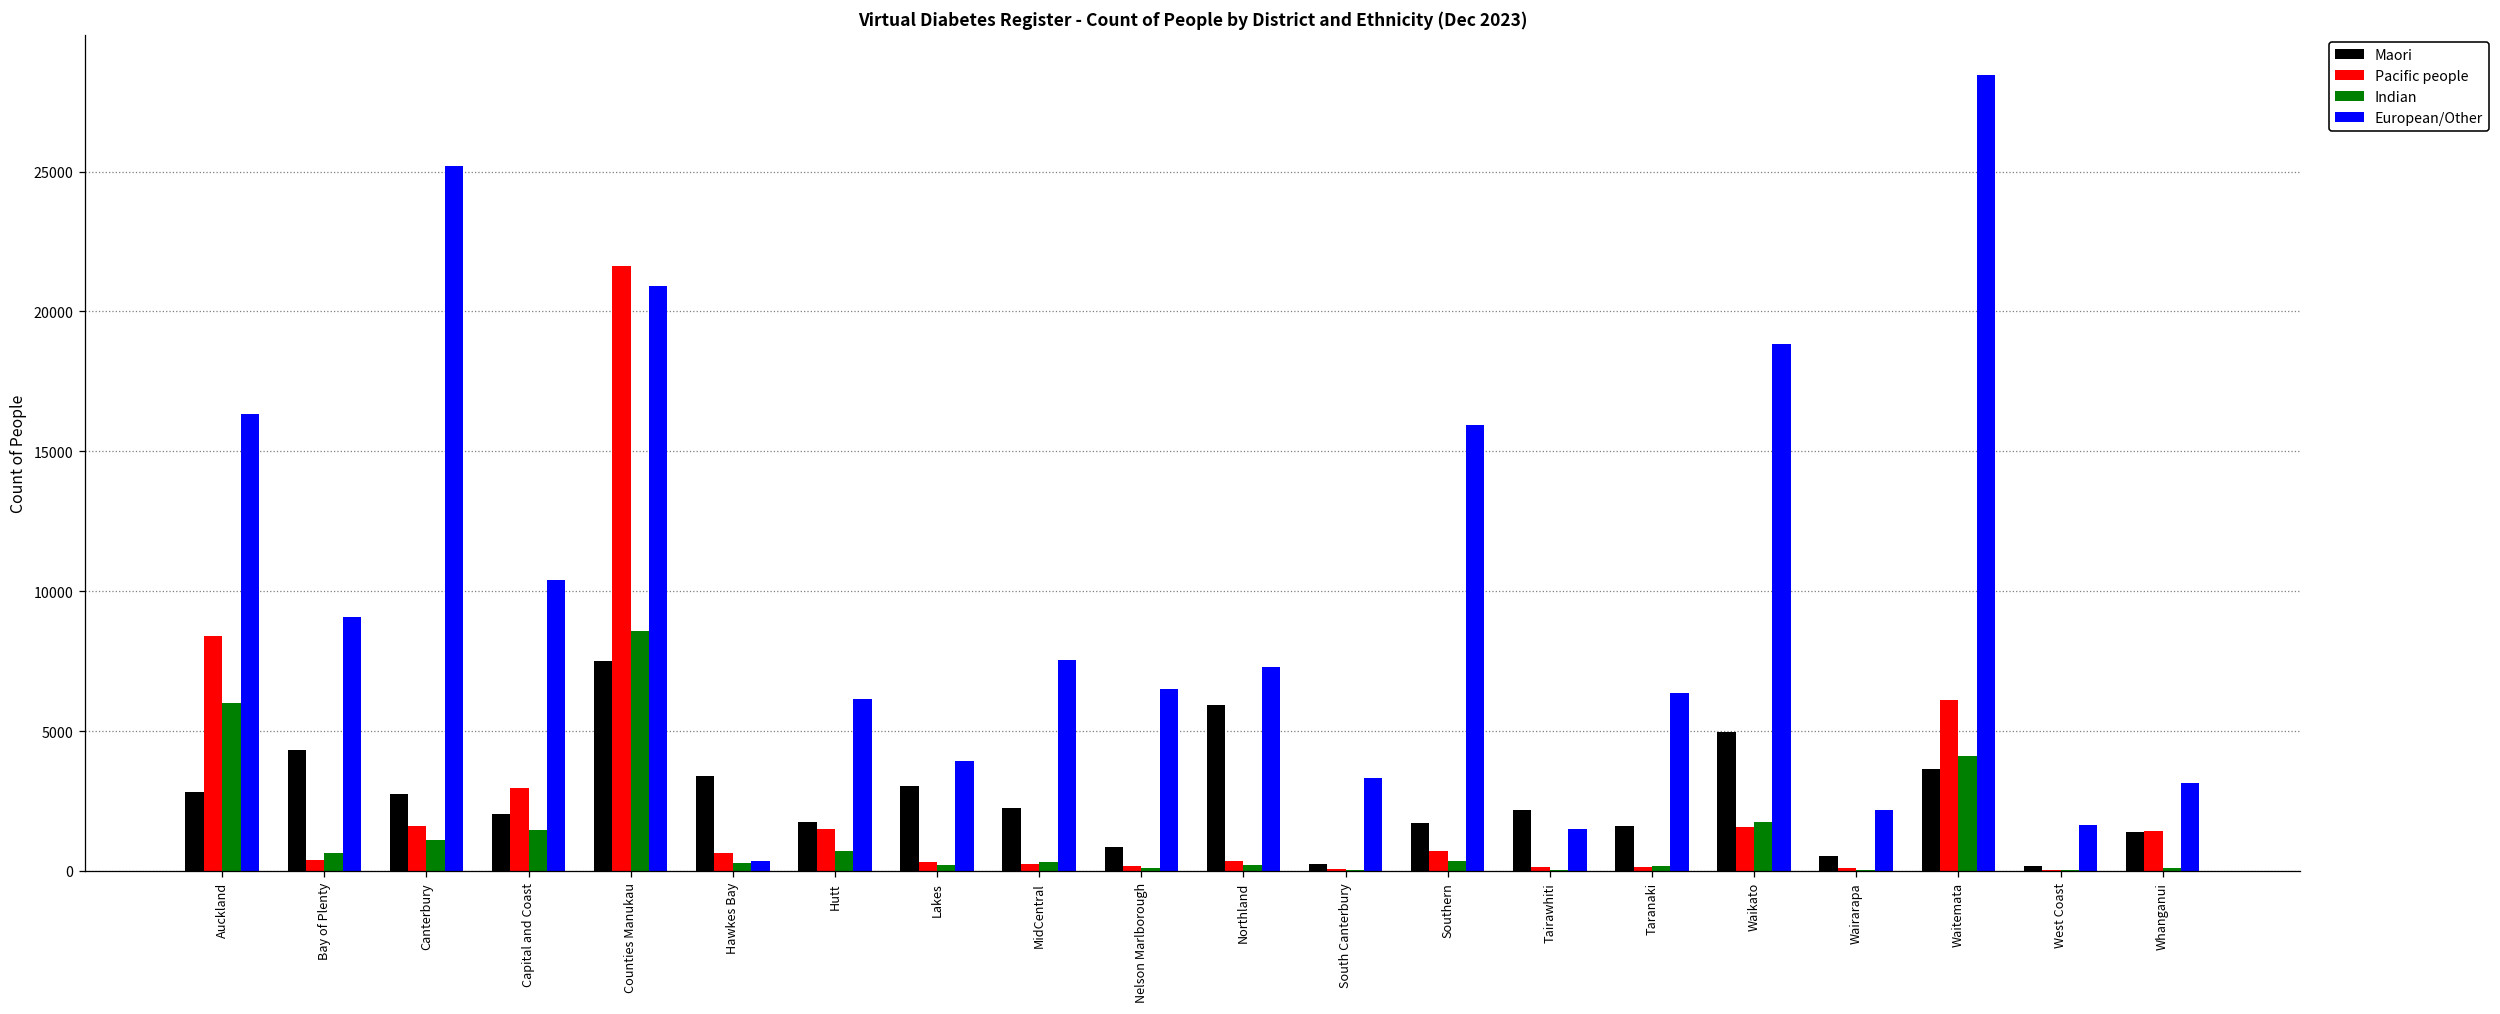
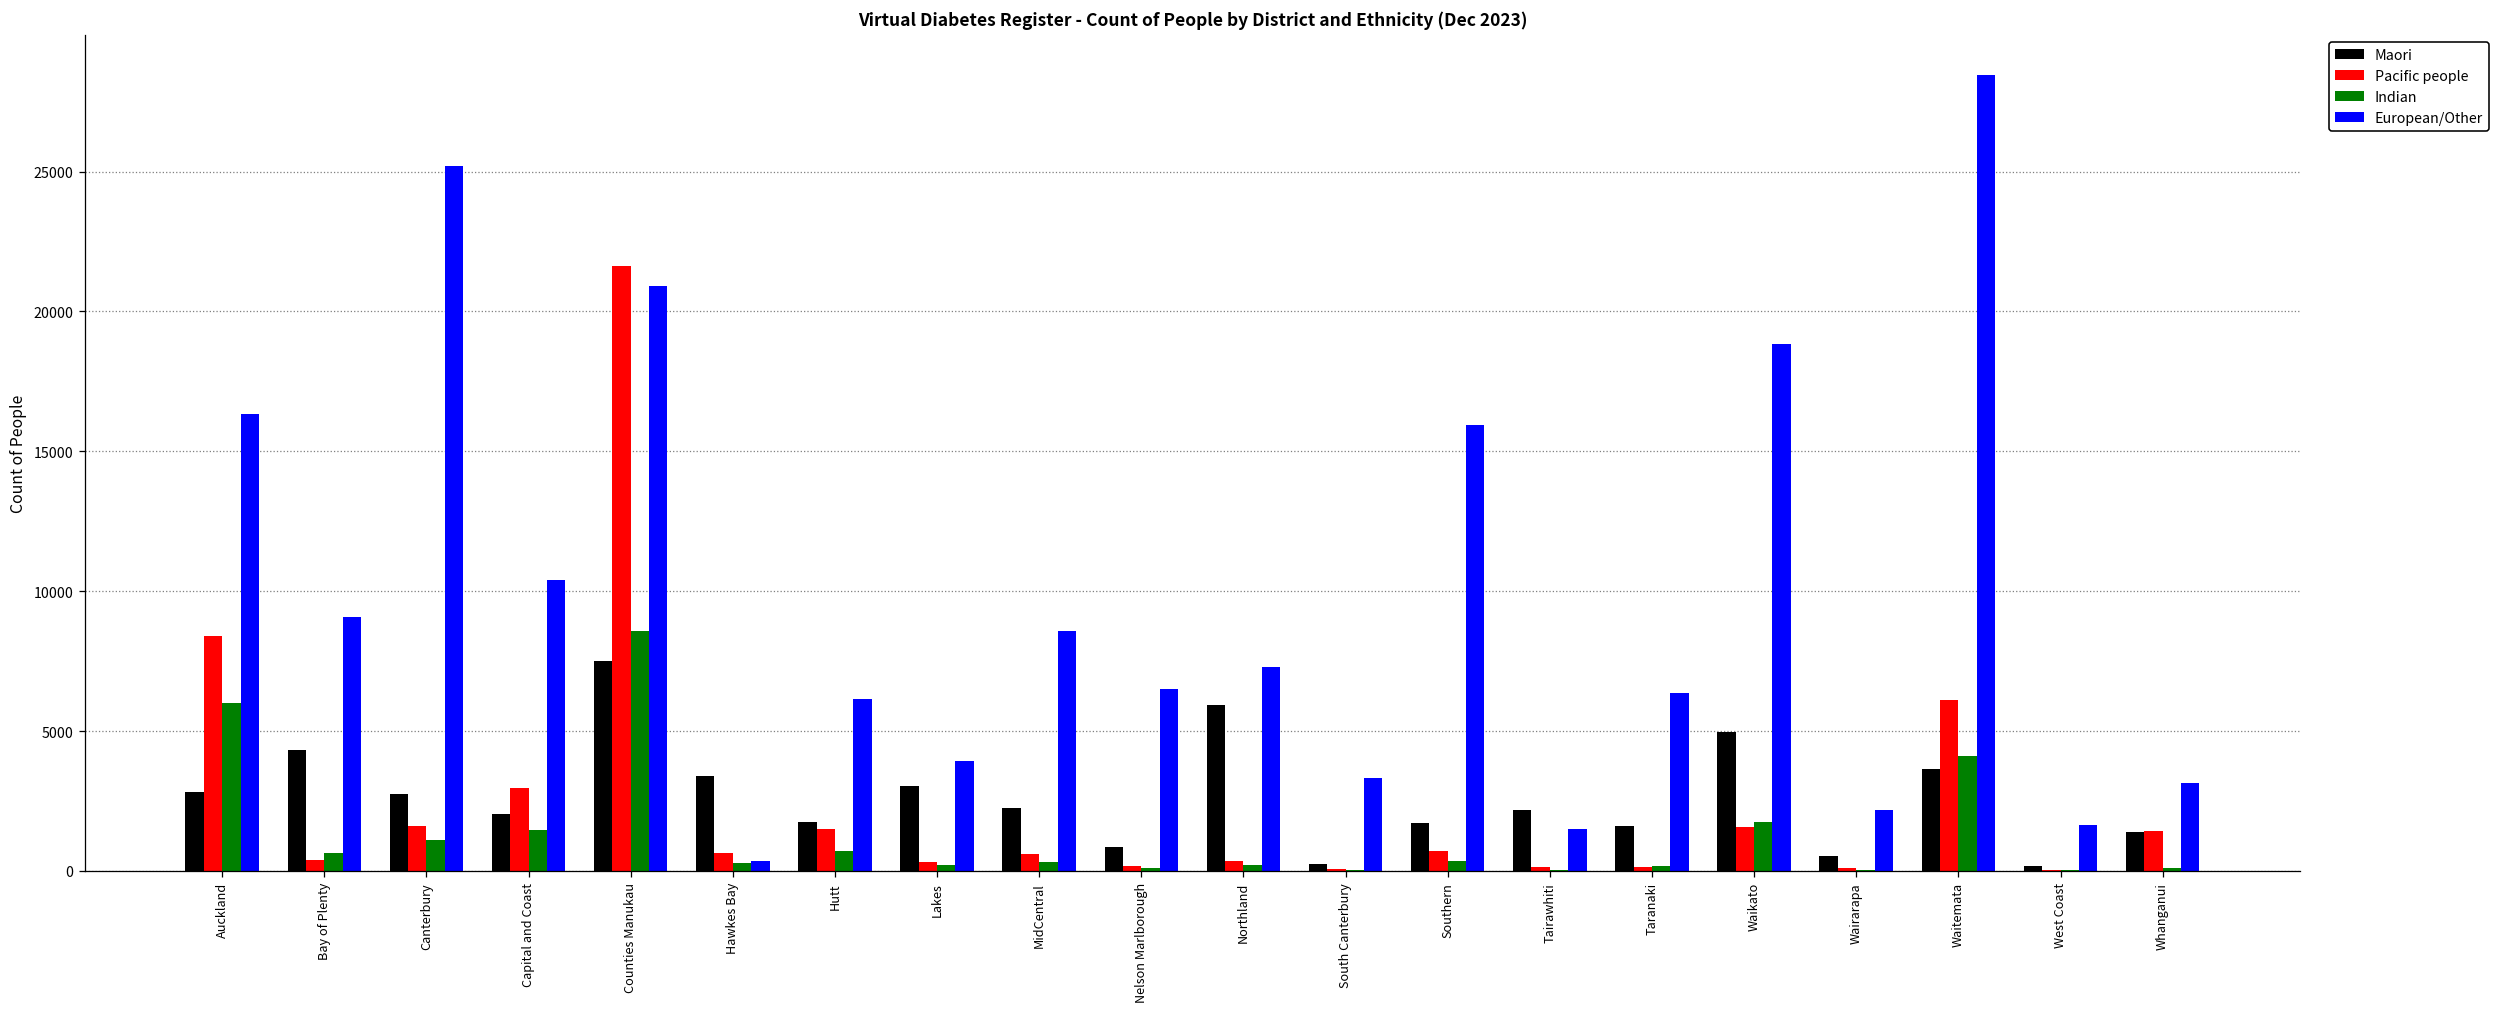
Pacific people, MidCentral: 300 -> 600
European/Other, MidCentral: 7600 -> 8600
